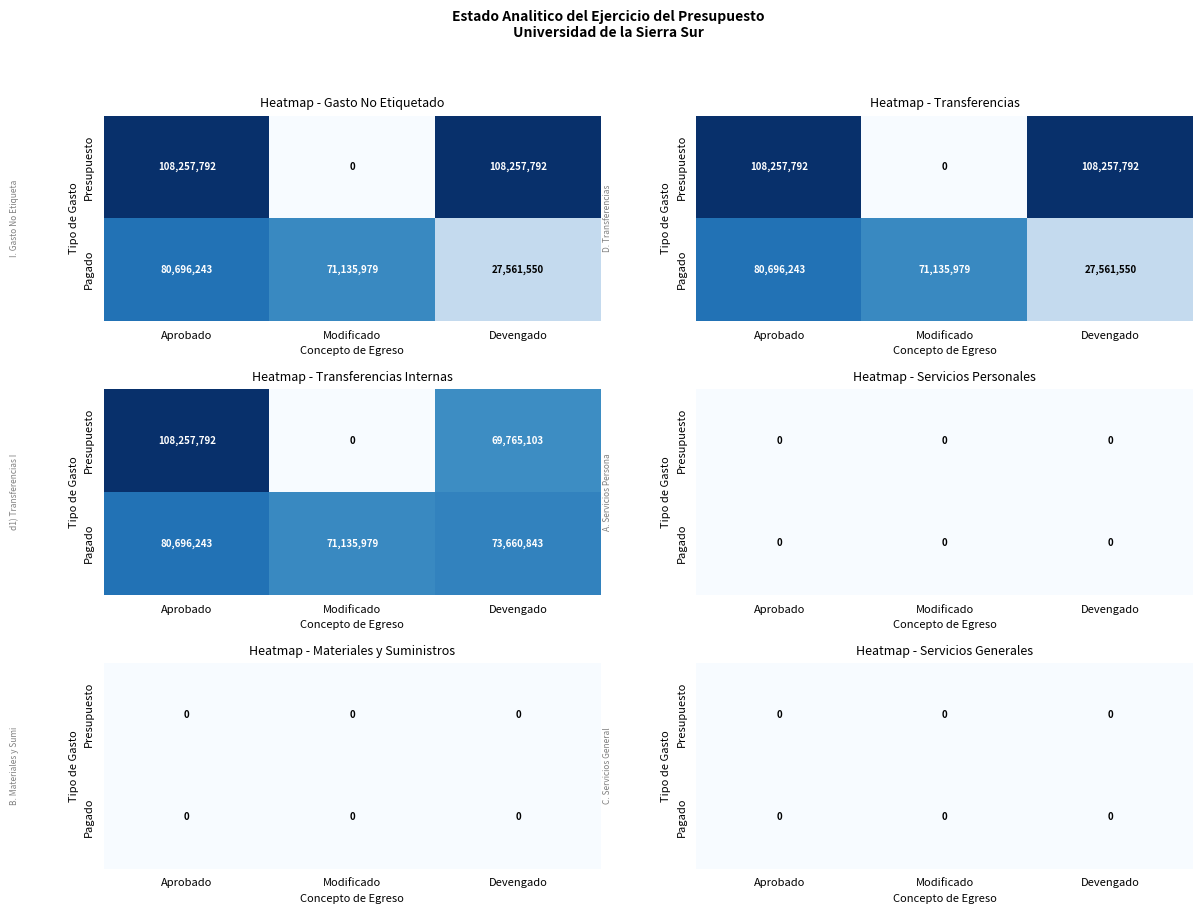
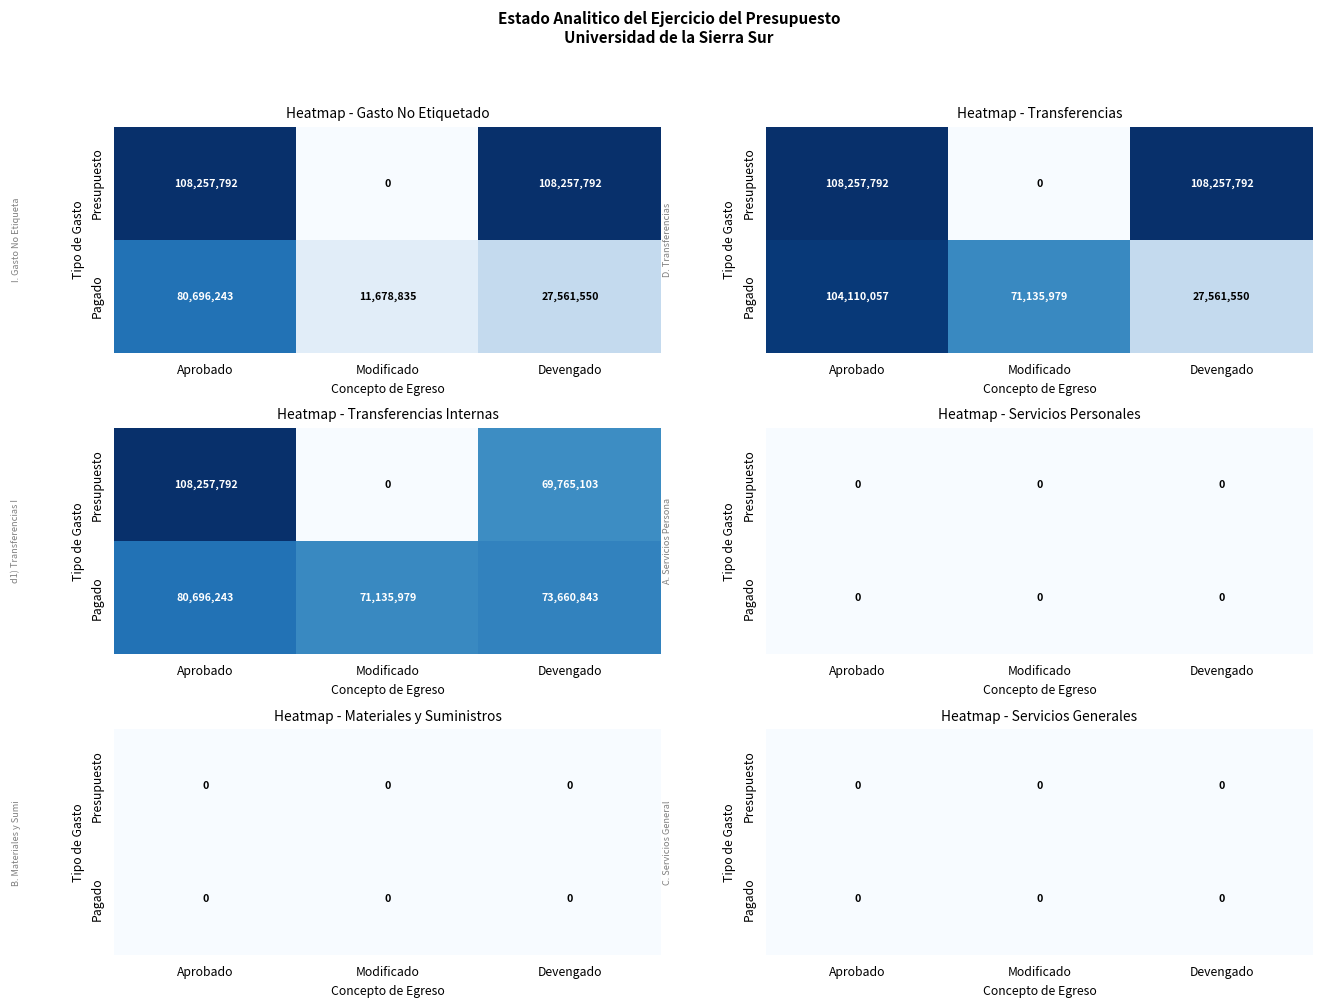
Heatmap - Gasto No Etiquetado, Pagado, Modificado: 71,135,979 -> 11,678,835
Heatmap - Transferencias, Pagado, Aprobado: 80,696,243 -> 104,110,057
